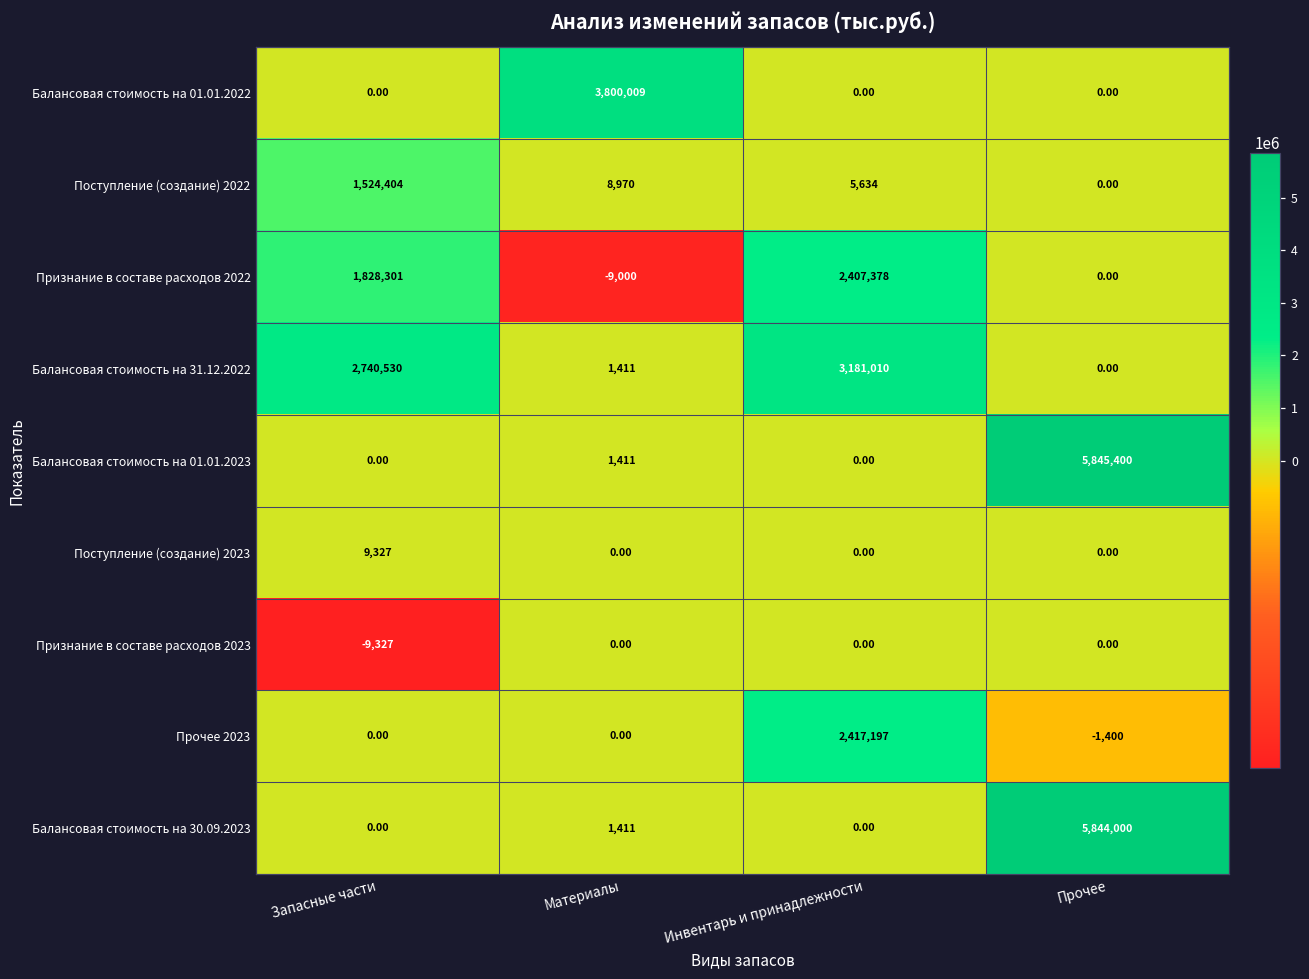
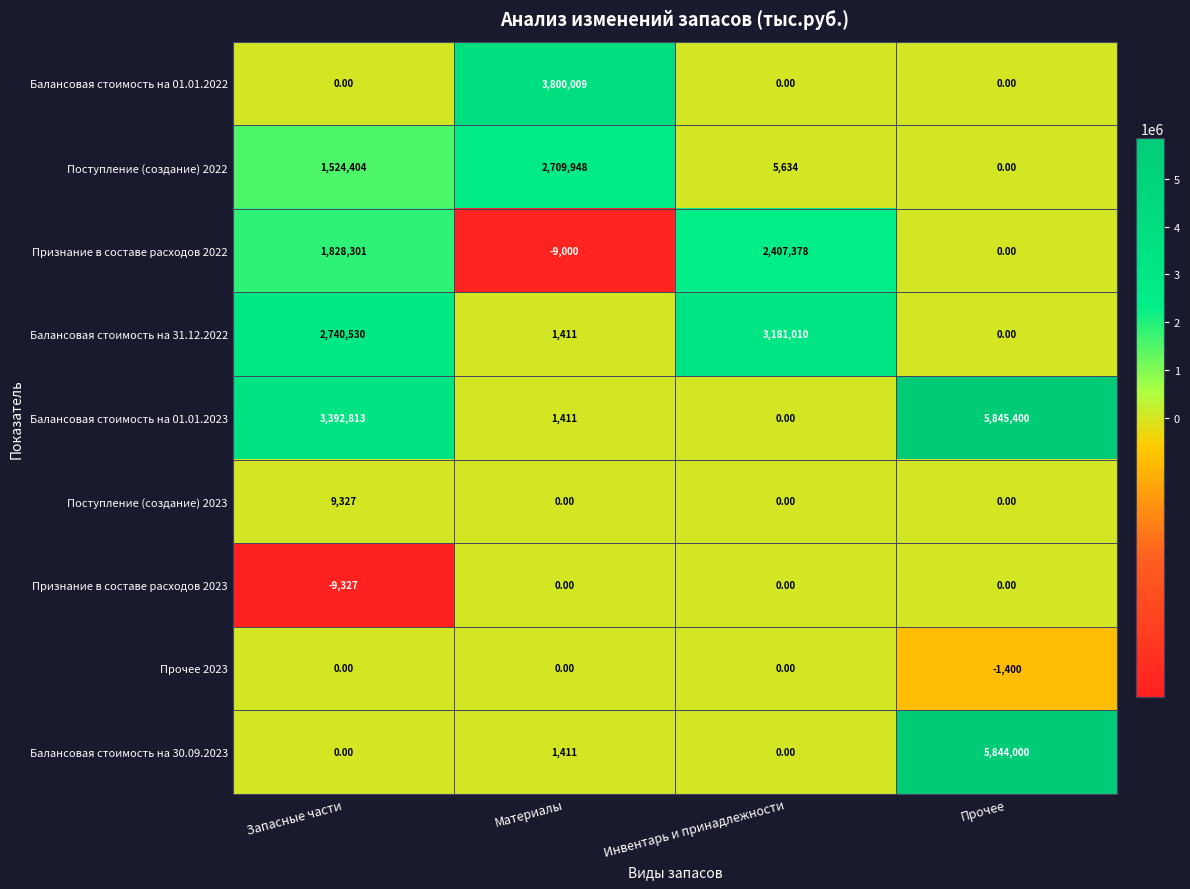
Поступление (создание) 2022, Материалы: 8,970 -> 2,709,948
Балансовая стоимость на 01.01.2023, Запасные части: 0.00 -> 3,392,813
Прочее 2023, Инвентарь и принадлежности: 2,417,197 -> 0.00
